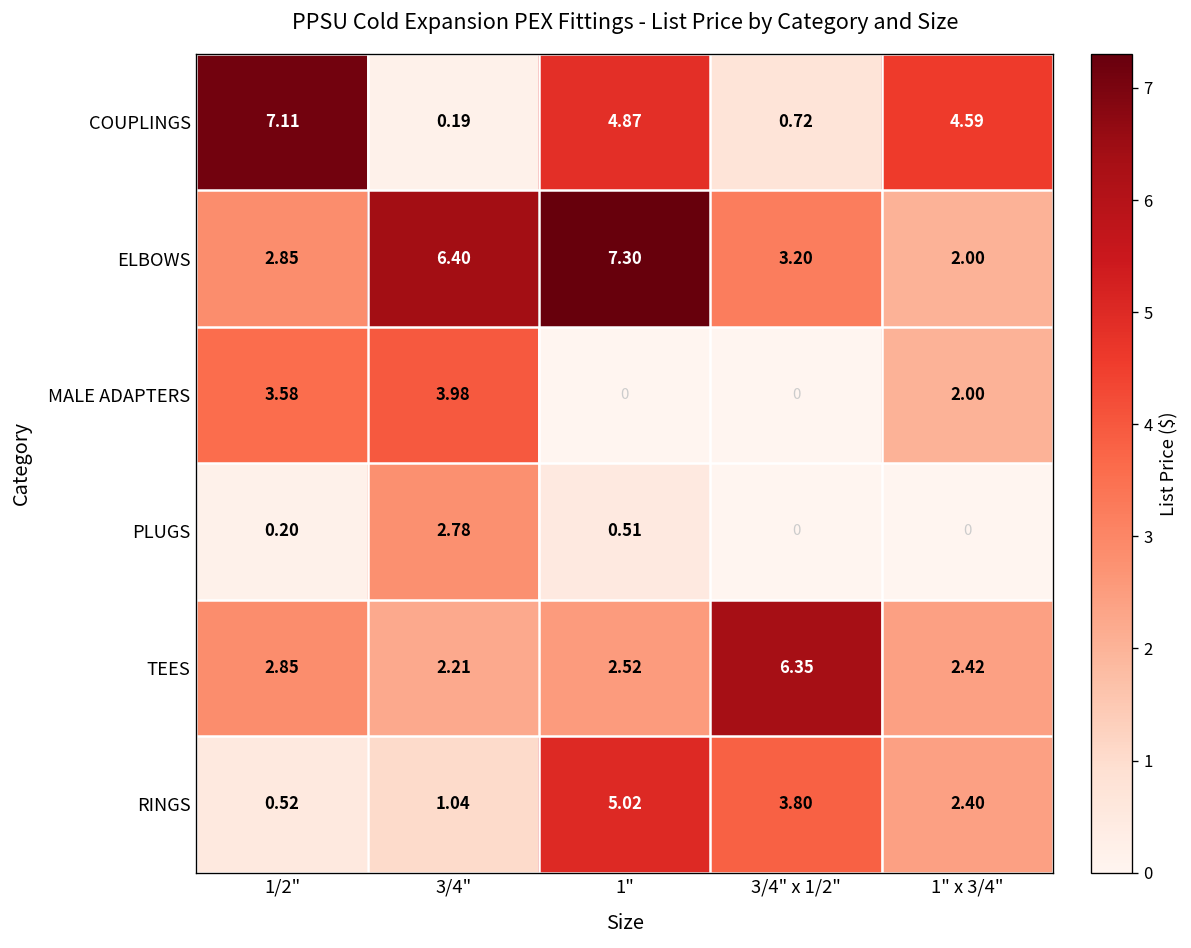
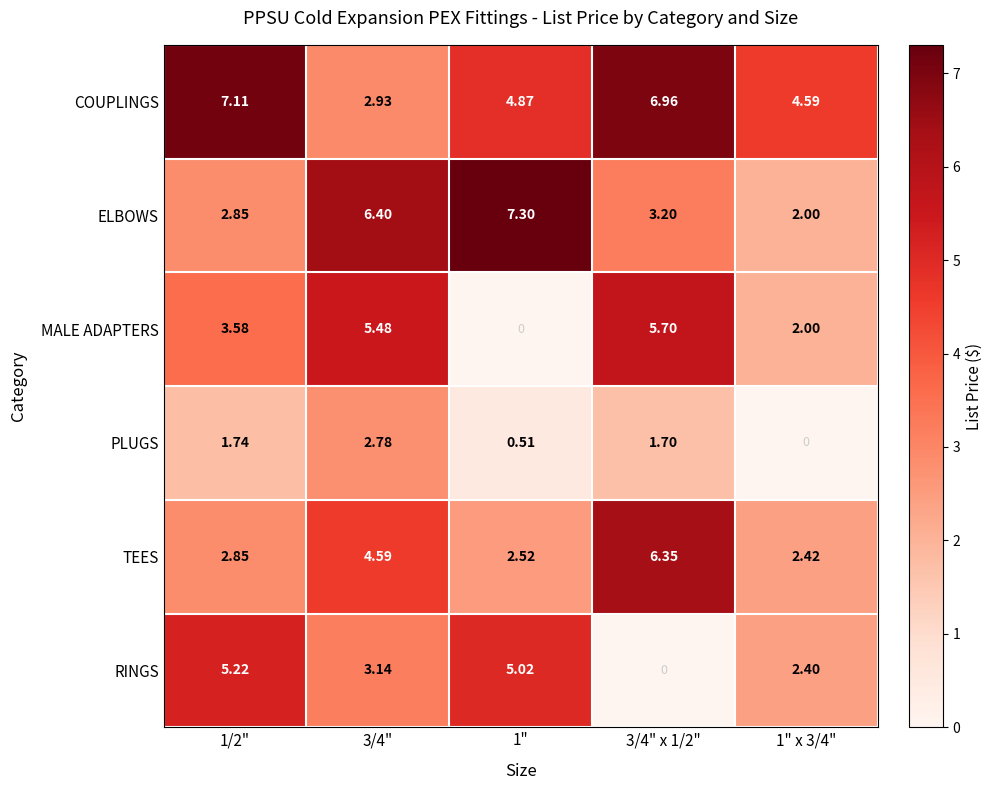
COUPLINGS, 3/4": 0.19 -> 2.93
COUPLINGS, 3/4" x 1/2": 0.72 -> 6.96
MALE ADAPTERS, 3/4": 3.98 -> 5.48
MALE ADAPTERS, 3/4" x 1/2": 0 -> 5.70
PLUGS, 1/2": 0.20 -> 1.74
PLUGS, 3/4" x 1/2": 0 -> 1.70
TEES, 3/4": 2.21 -> 4.59
RINGS, 1/2": 0.52 -> 5.22
RINGS, 3/4": 1.04 -> 3.14
RINGS, 3/4" x 1/2": 3.80 -> 0
